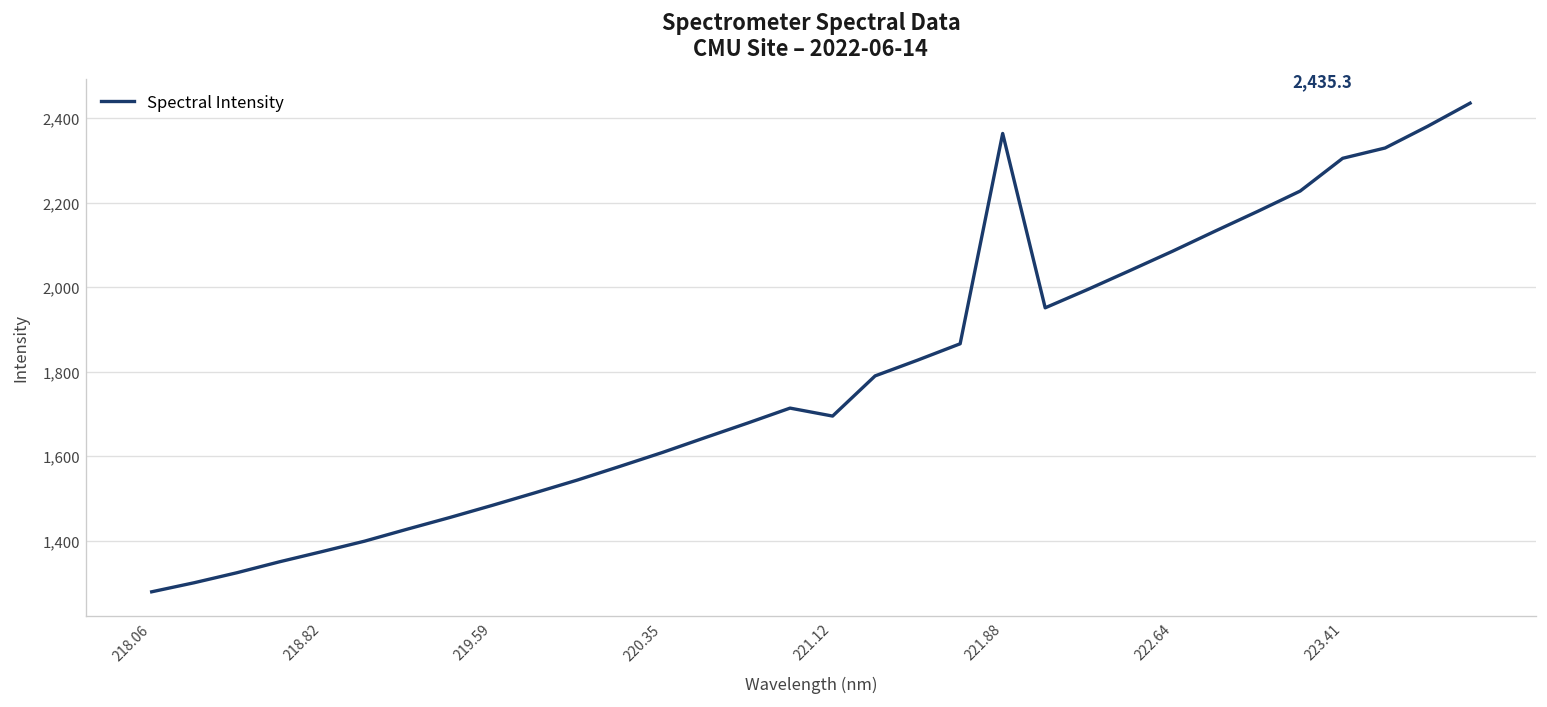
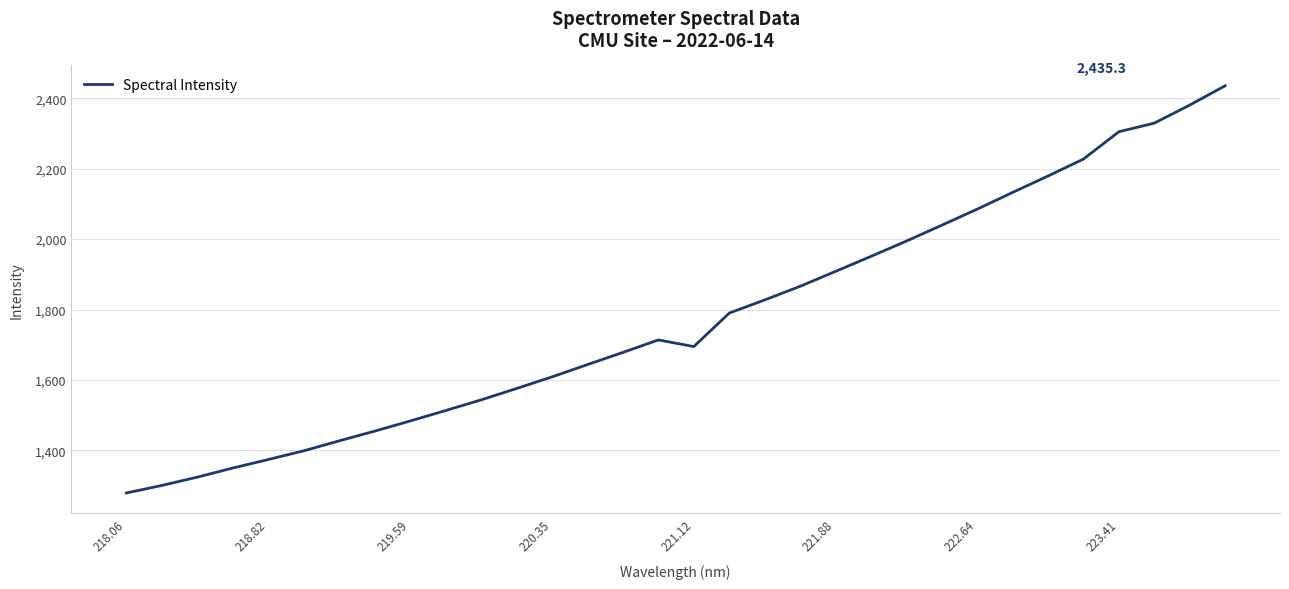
221.88: 2,360 -> 1,910
